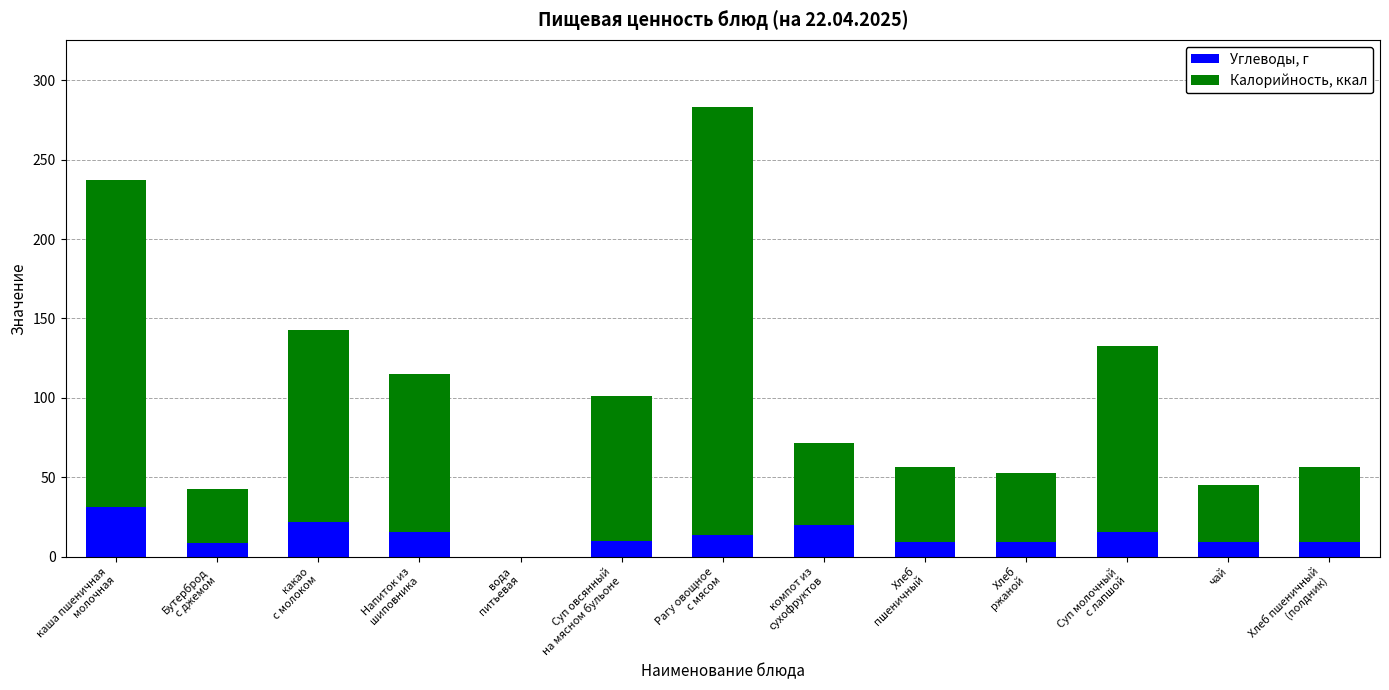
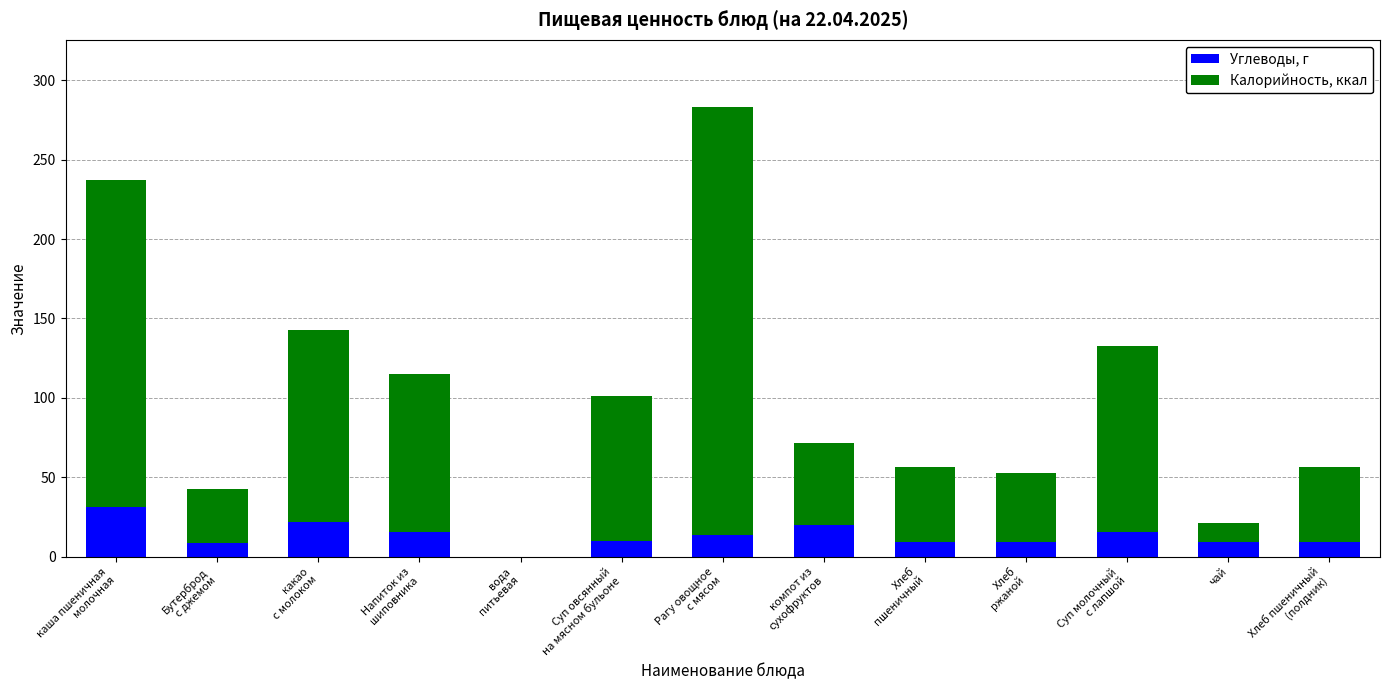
Калорийность, ккал, чай: 36 -> 12
